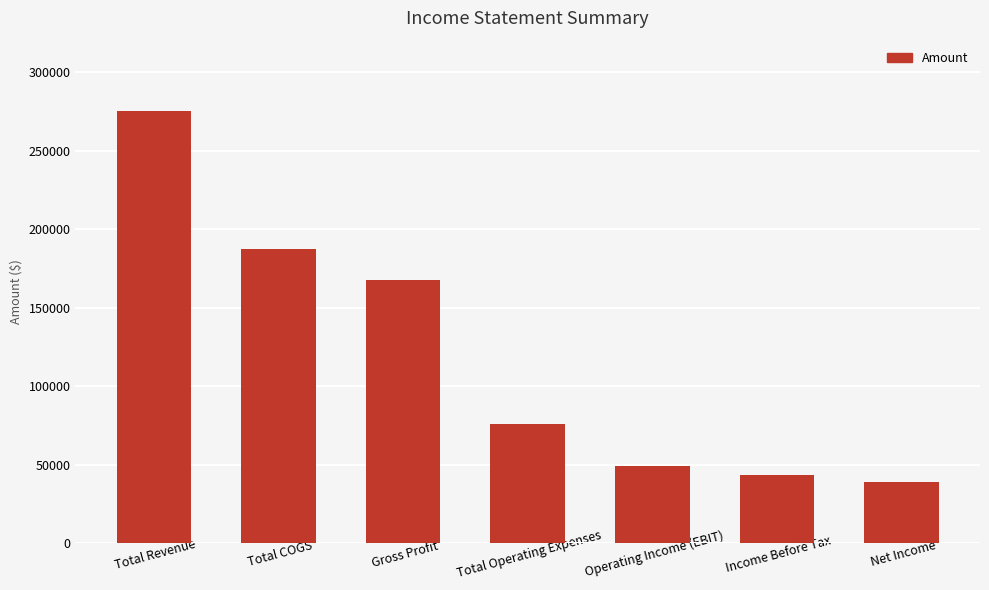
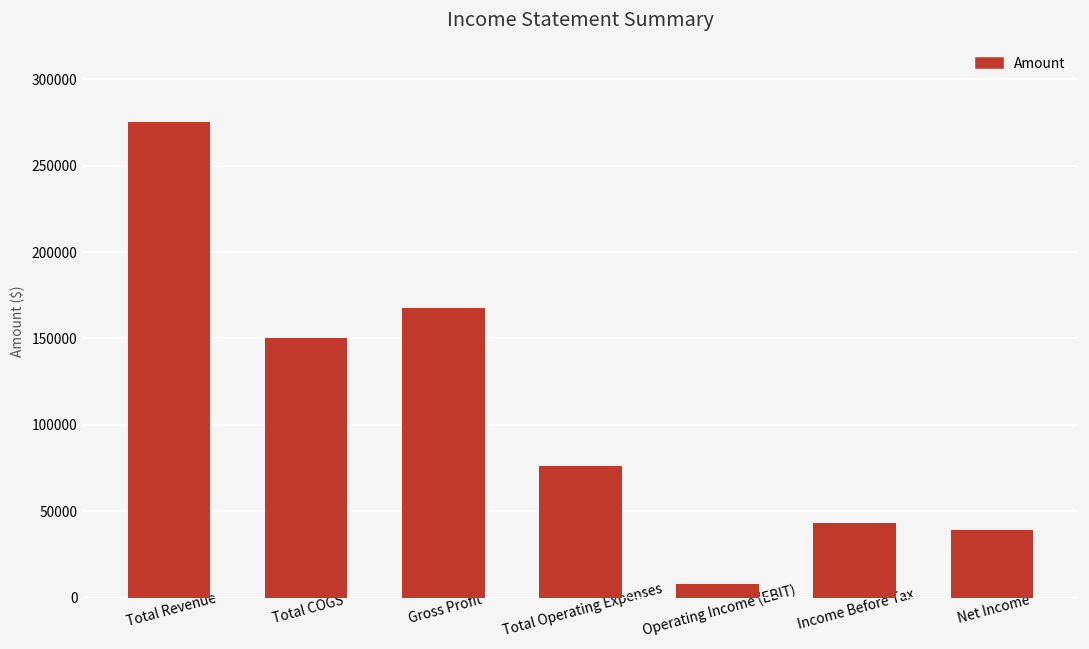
Total COGS: 188000 -> 150000
Operating Income (EBIT): 49000 -> 8000
